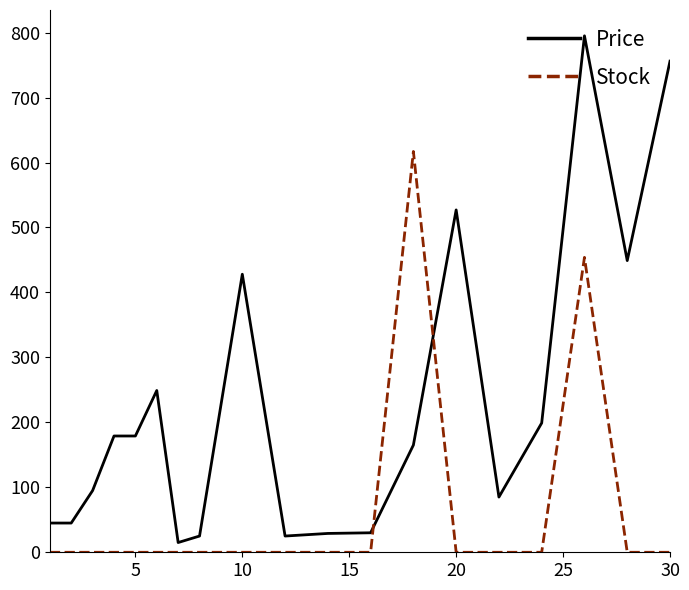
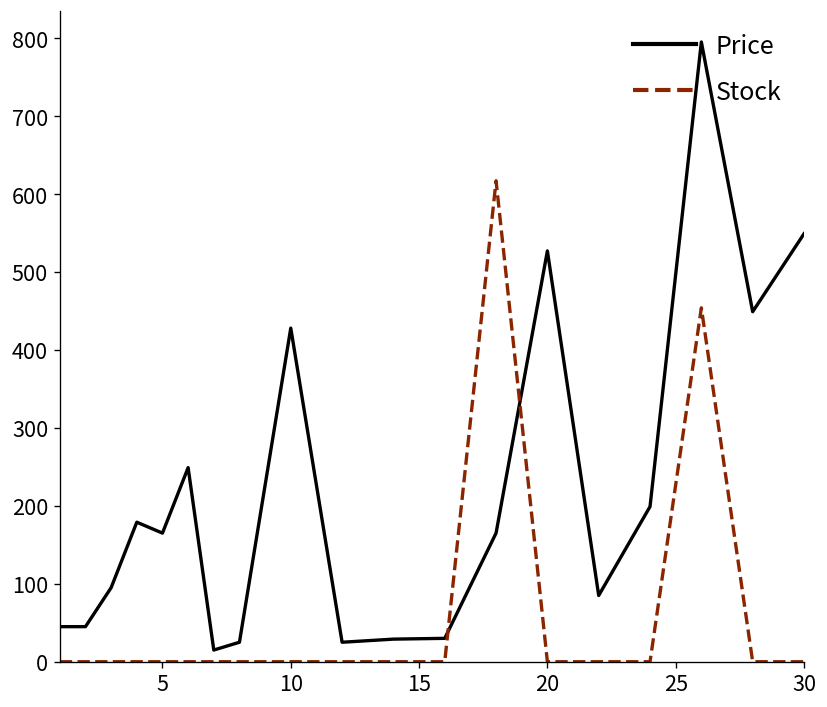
Price, 5: 180 -> 170
Price, 30: 760 -> 550
